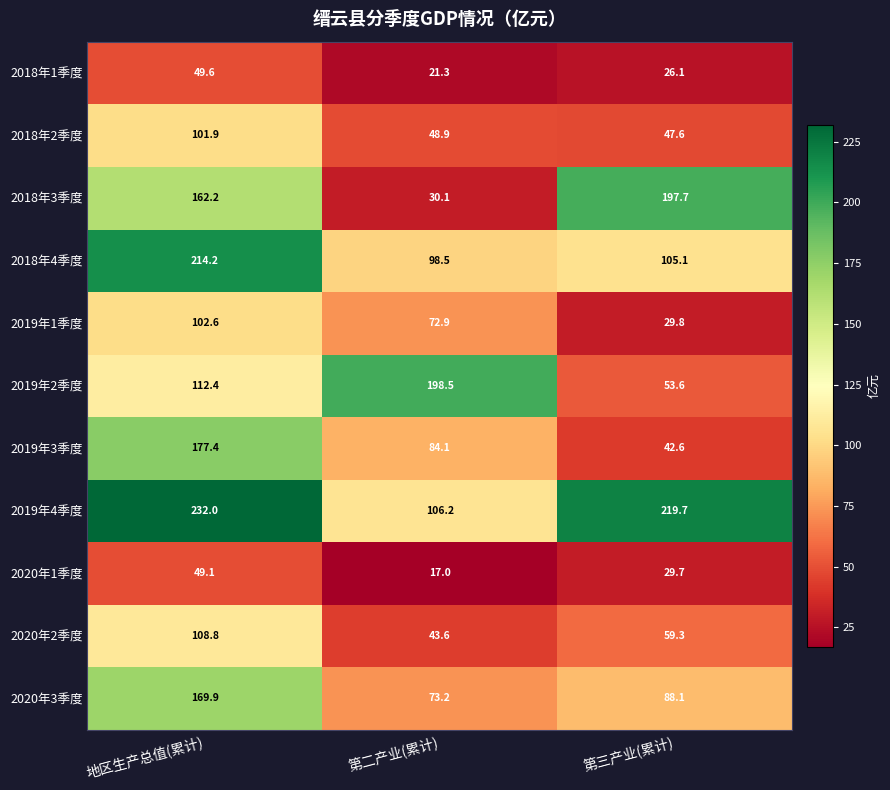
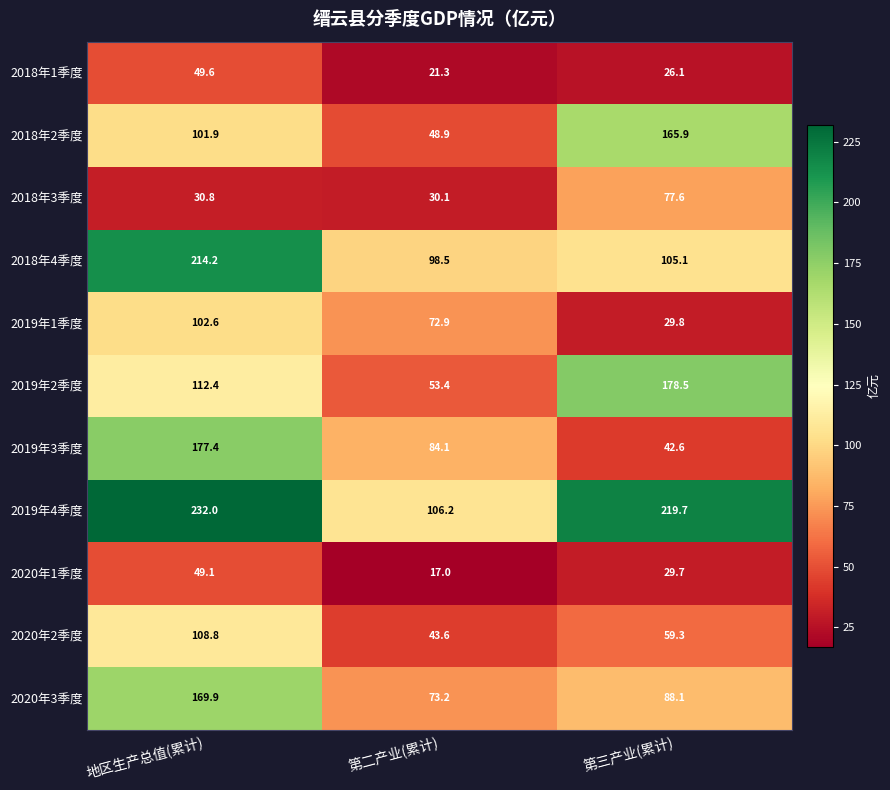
2018年2季度, 第三产业(累计): 47.6 -> 165.9
2018年3季度, 地区生产总值(累计): 162.2 -> 30.8
2018年3季度, 第三产业(累计): 197.7 -> 77.6
2019年2季度, 第二产业(累计): 198.5 -> 53.4
2019年2季度, 第三产业(累计): 53.6 -> 178.5
